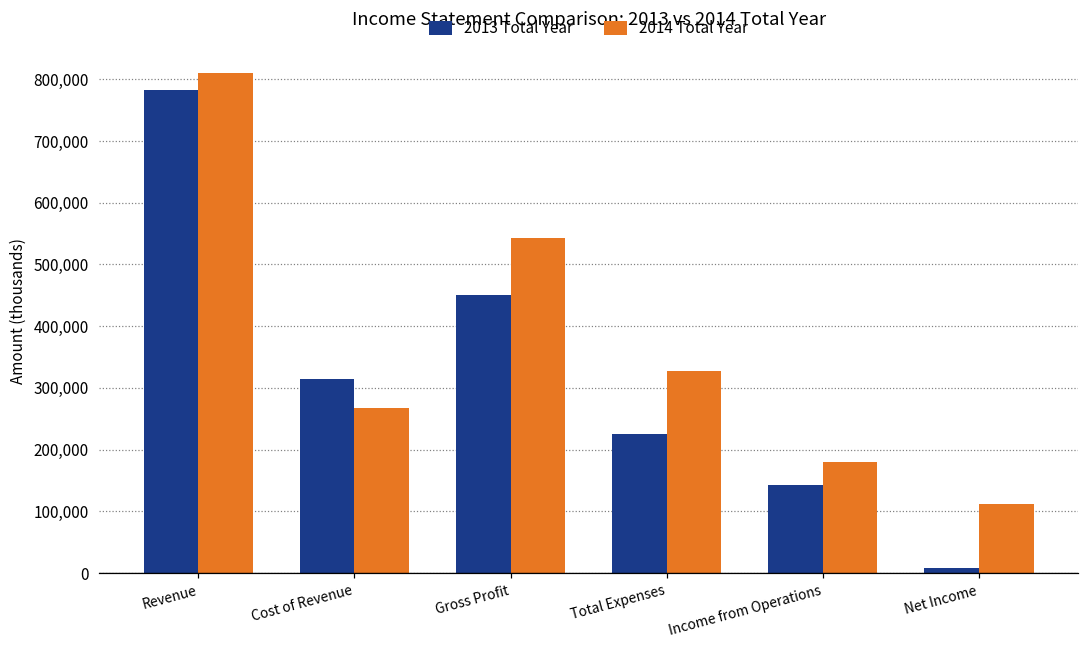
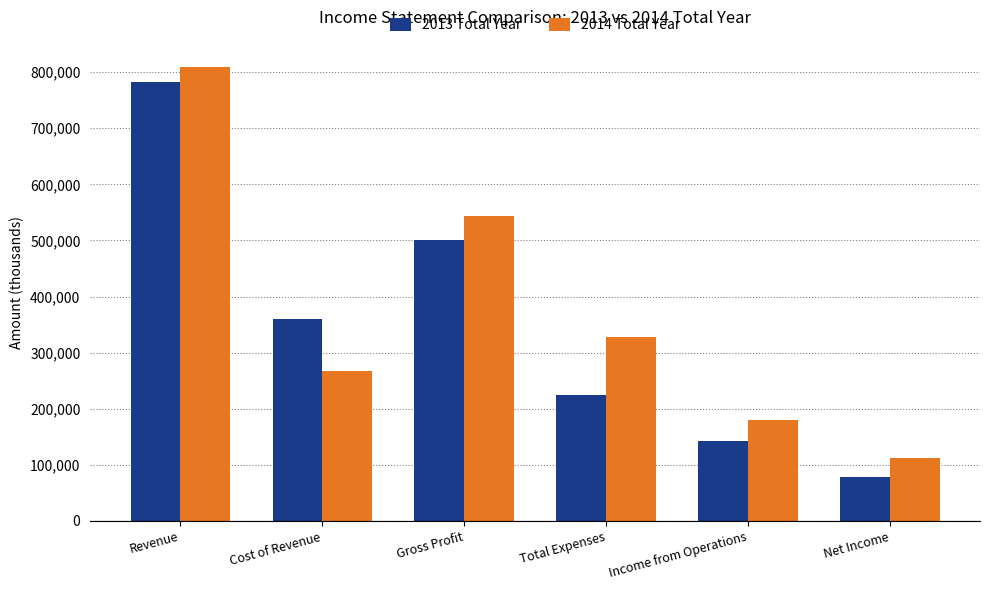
2013 Total Year, Cost of Revenue: 320,000 -> 360,000
2013 Total Year, Gross Profit: 450,000 -> 500,000
2013 Total Year, Net Income: 10,000 -> 80,000
